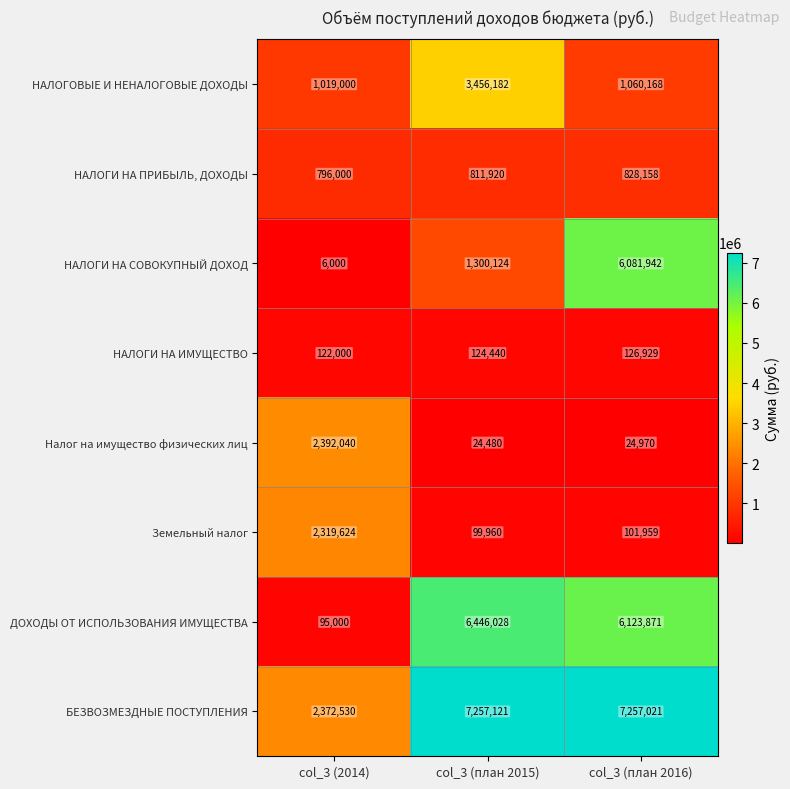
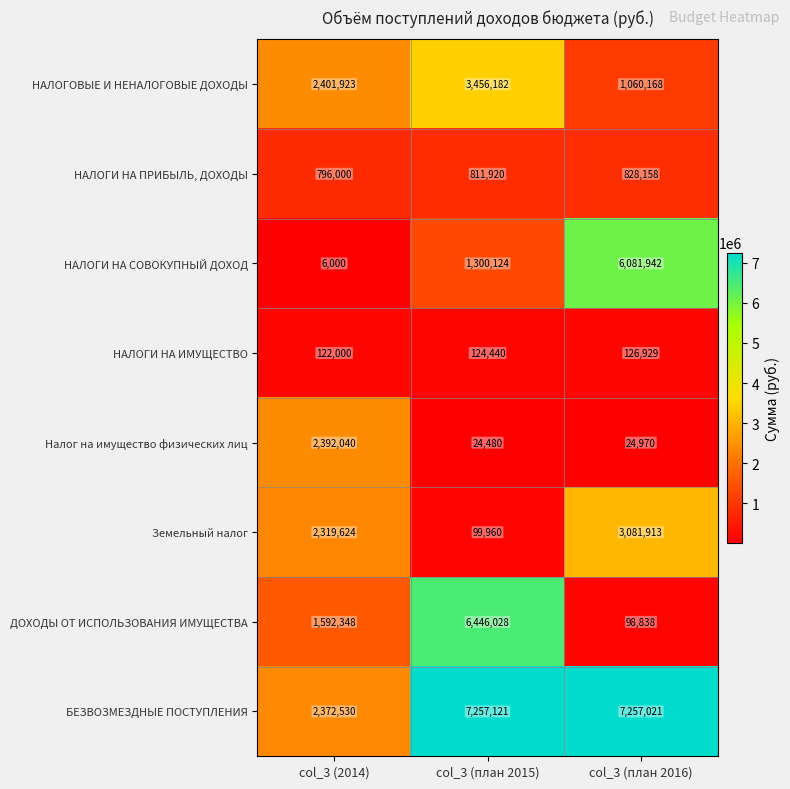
НАЛОГОВЫЕ И НЕНАЛОГОВЫЕ ДОХОДЫ, col_3 (2014): 1,019,000 -> 2,401,923
Земельный налог, col_3 (план 2016): 101,959 -> 3,081,913
ДОХОДЫ ОТ ИСПОЛЬЗОВАНИЯ ИМУЩЕСТВА, col_3 (2014): 95,000 -> 1,592,348
ДОХОДЫ ОТ ИСПОЛЬЗОВАНИЯ ИМУЩЕСТВА, col_3 (план 2016): 6,123,871 -> 98,838
